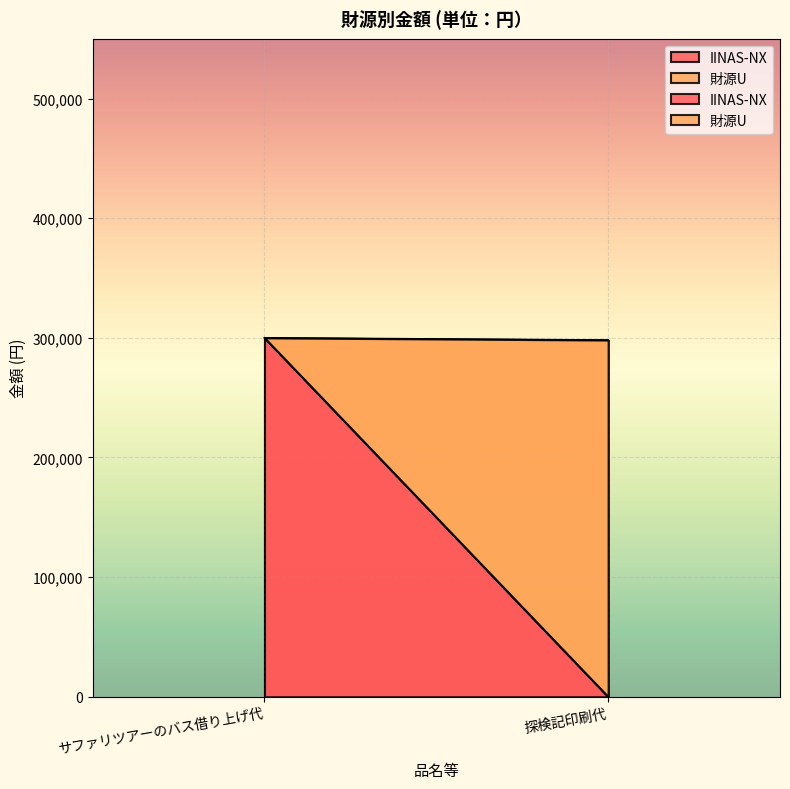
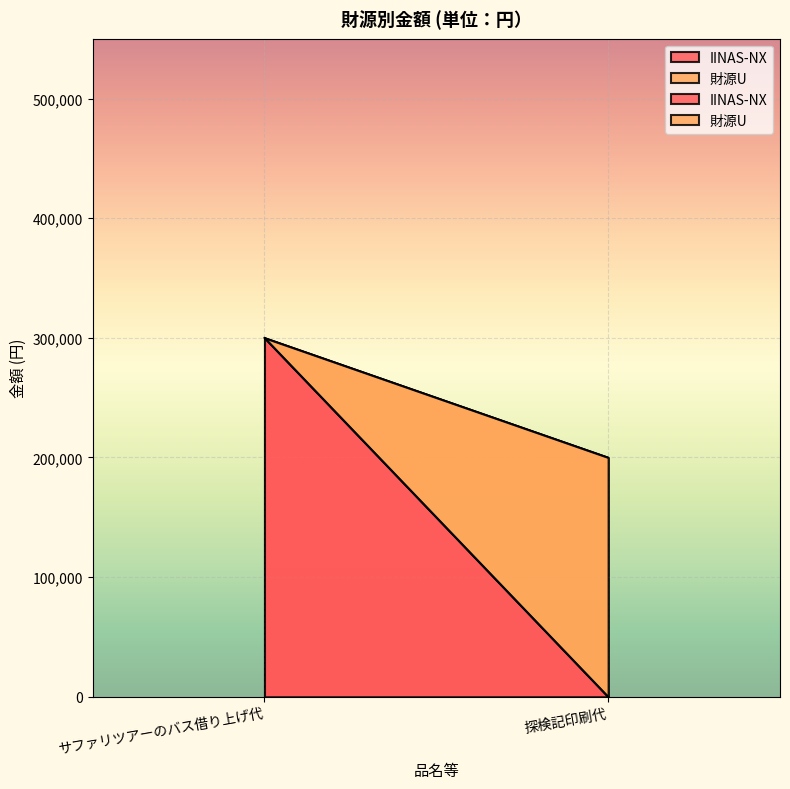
財源U, 探検記印刷代: 298,000 -> 200,000
